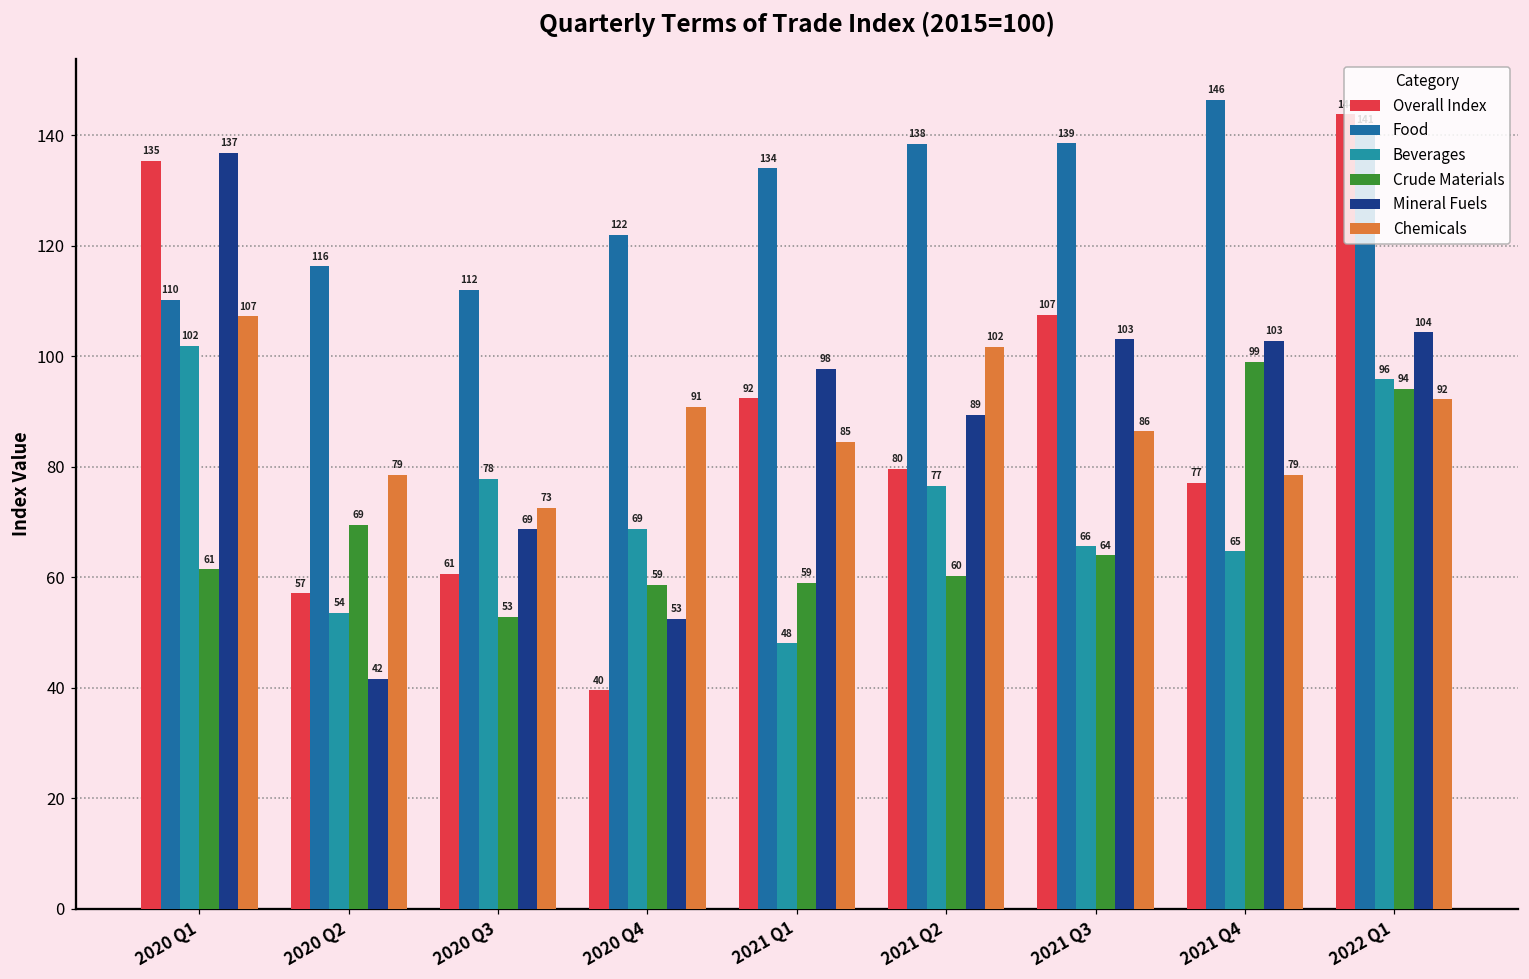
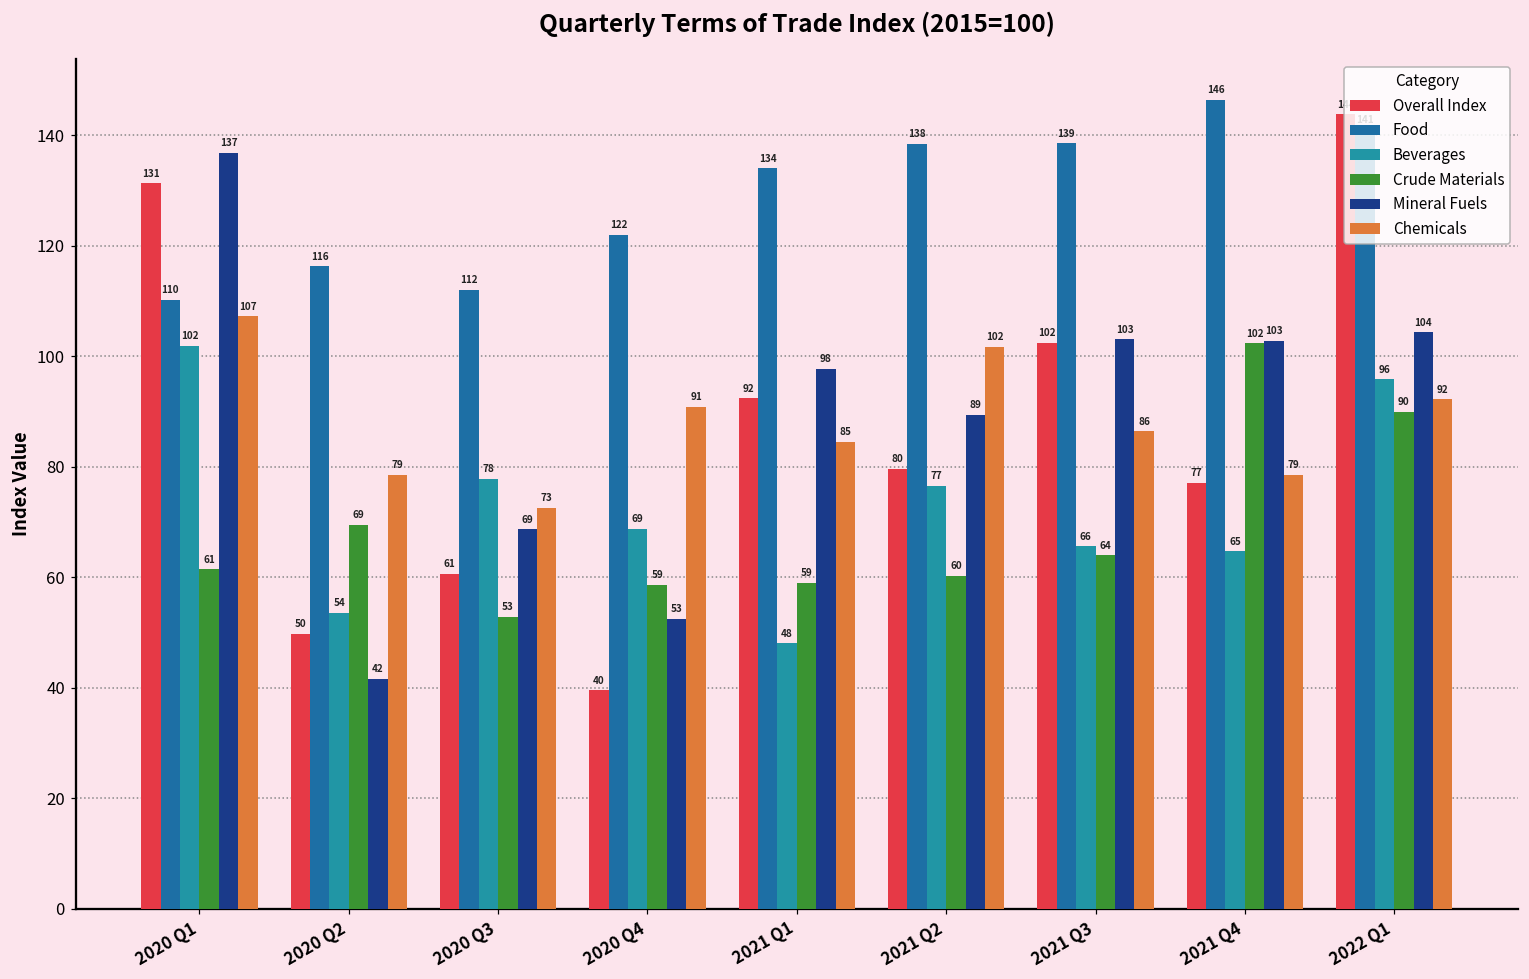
Overall Index, 2020 Q1: 135 -> 131
Overall Index, 2020 Q2: 57 -> 50
Overall Index, 2021 Q3: 107 -> 102
Crude Materials, 2021 Q4: 99 -> 102
Crude Materials, 2022 Q1: 94 -> 90
